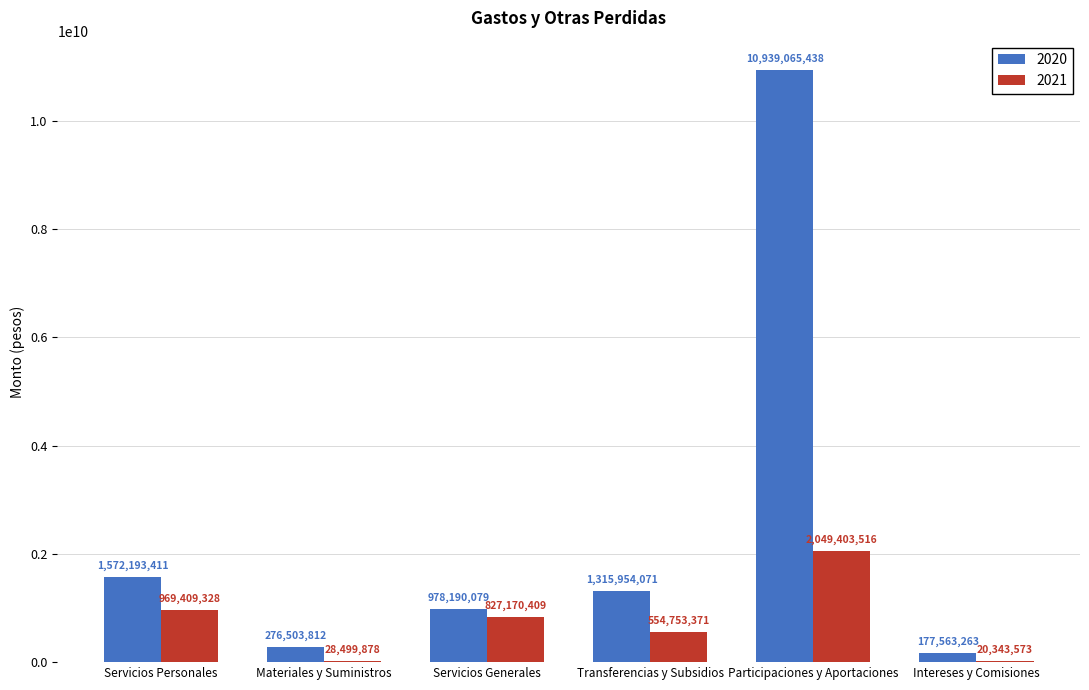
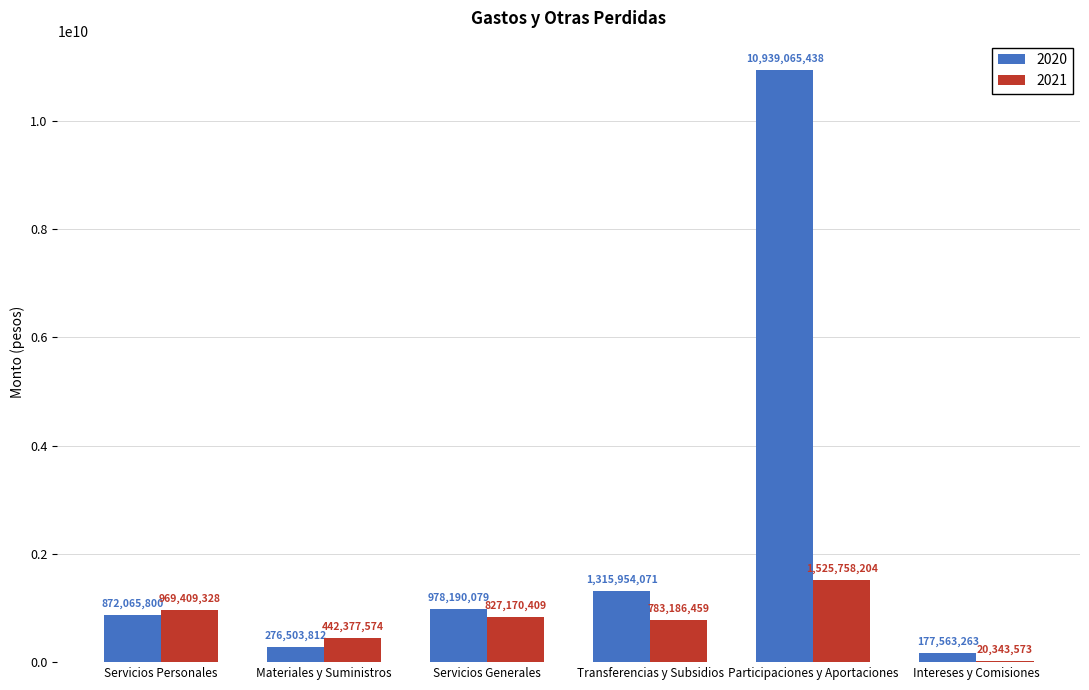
2020, Servicios Personales: 1,572,193,411 -> 872,065,800
2021, Materiales y Suministros: 28,499,878 -> 442,377,574
2021, Transferencias y Subsidios: 554,753,371 -> 783,186,459
2021, Participaciones y Aportaciones: 2,049,403,516 -> 1,525,758,204
